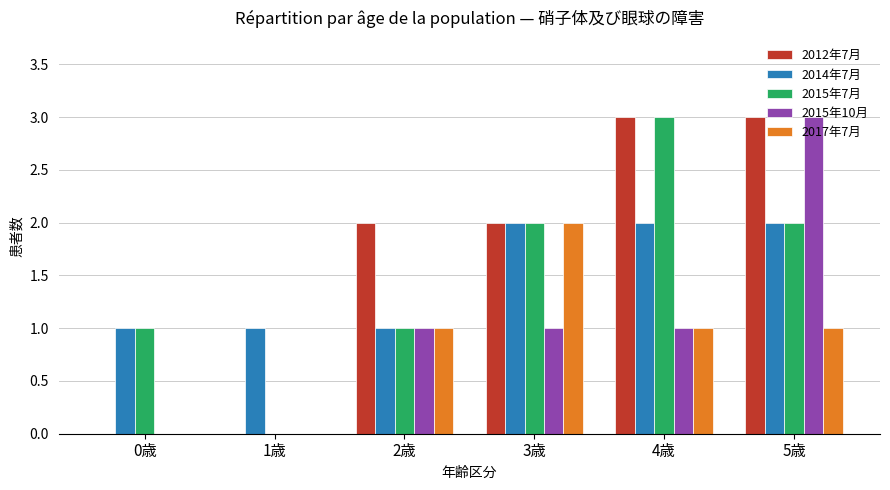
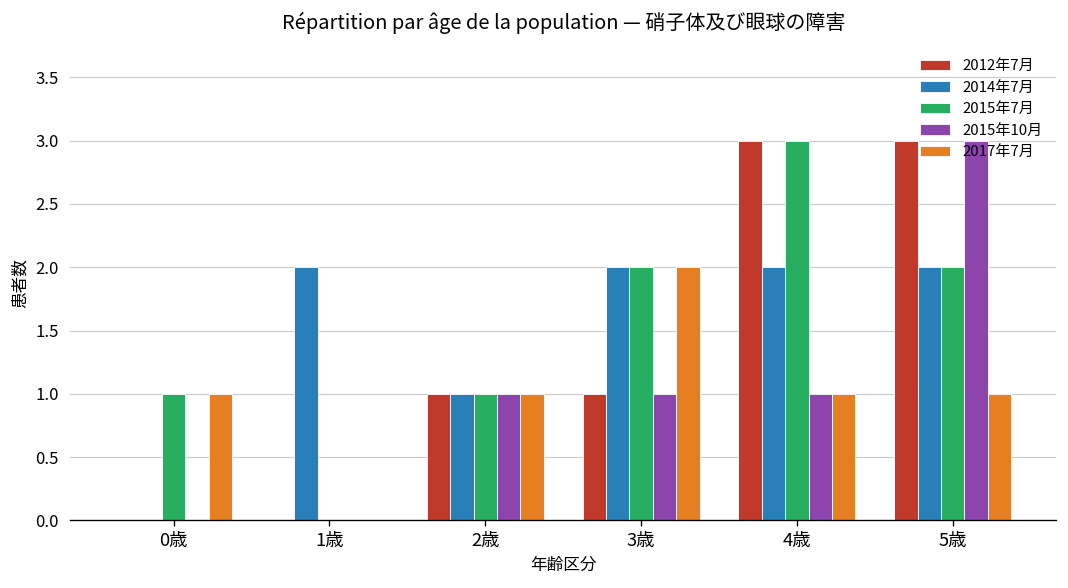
2014年7月, 0歳: 1 -> 0
2017年7月, 0歳: 0 -> 1
2014年7月, 1歳: 1 -> 2
2012年7月, 2歳: 2 -> 1
2012年7月, 3歳: 2 -> 1
